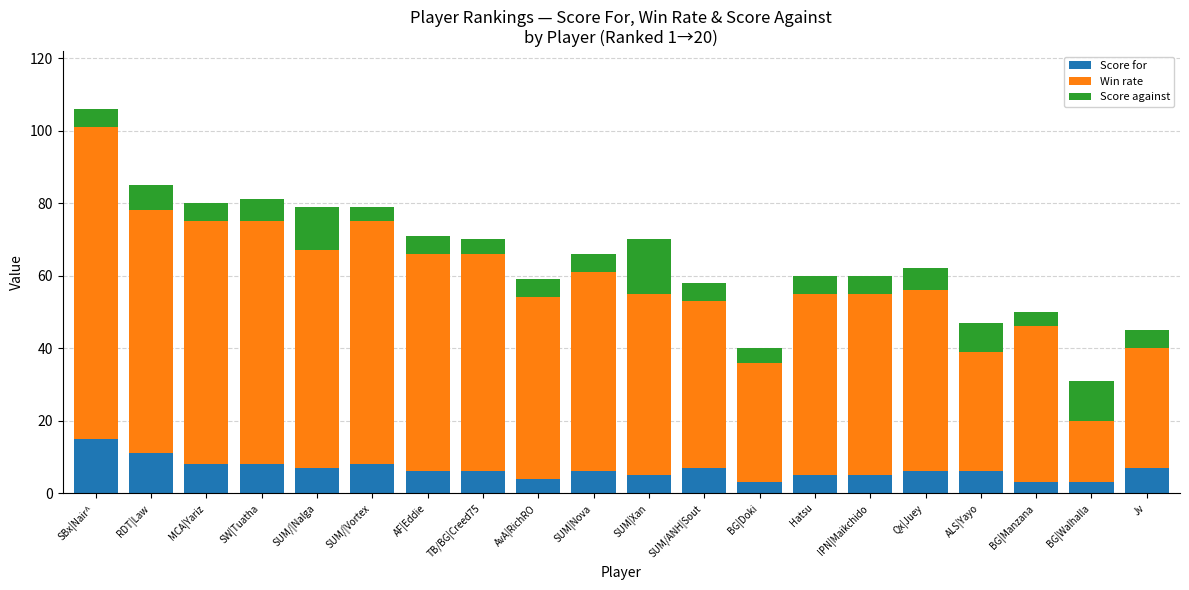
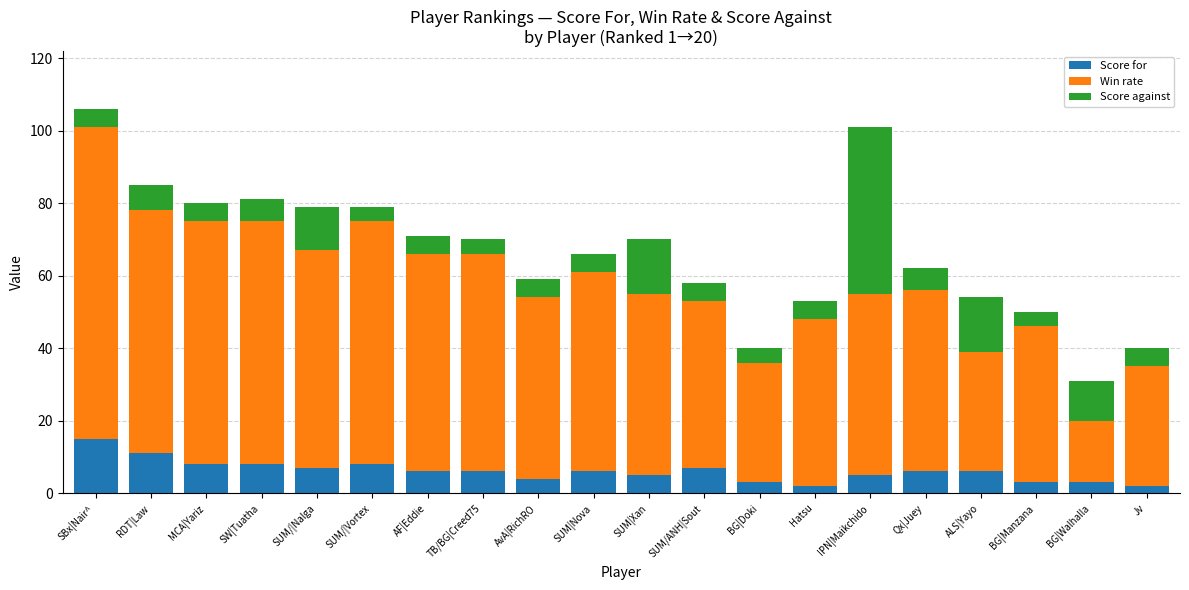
Score for, Hatsu: 5 -> 2
Win rate, Hatsu: 50 -> 46
Score against, IPN|Maikchido: 5 -> 46
Score against, ALS|Yayo: 8 -> 15
Score for, Jv: 7 -> 2
